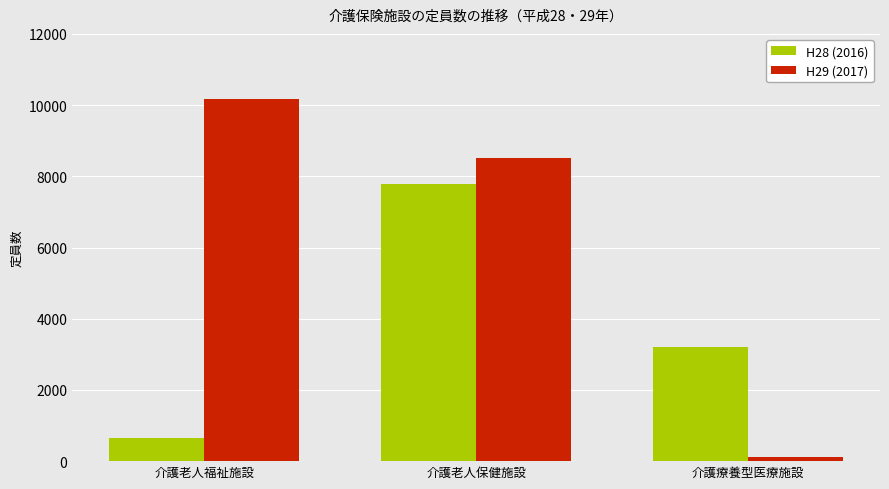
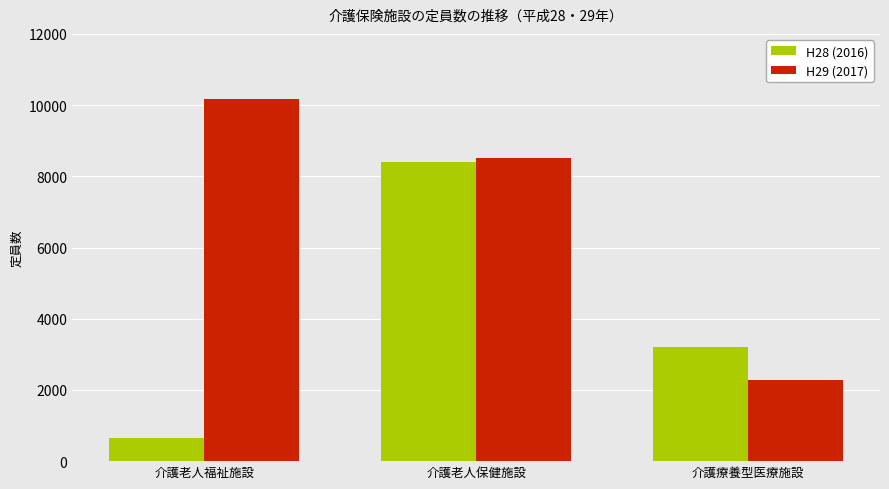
H28 (2016), 介護老人保健施設: 7800 -> 8400
H29 (2017), 介護療養型医療施設: 100 -> 2300
